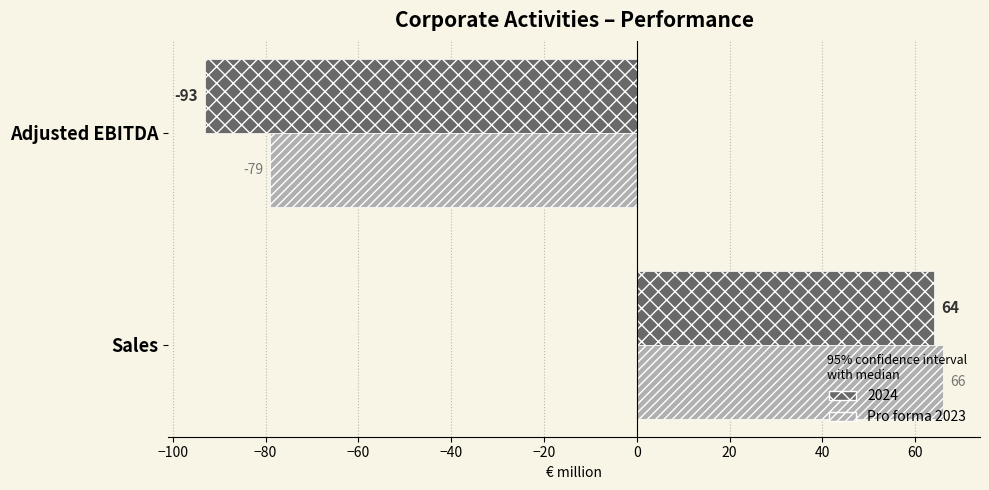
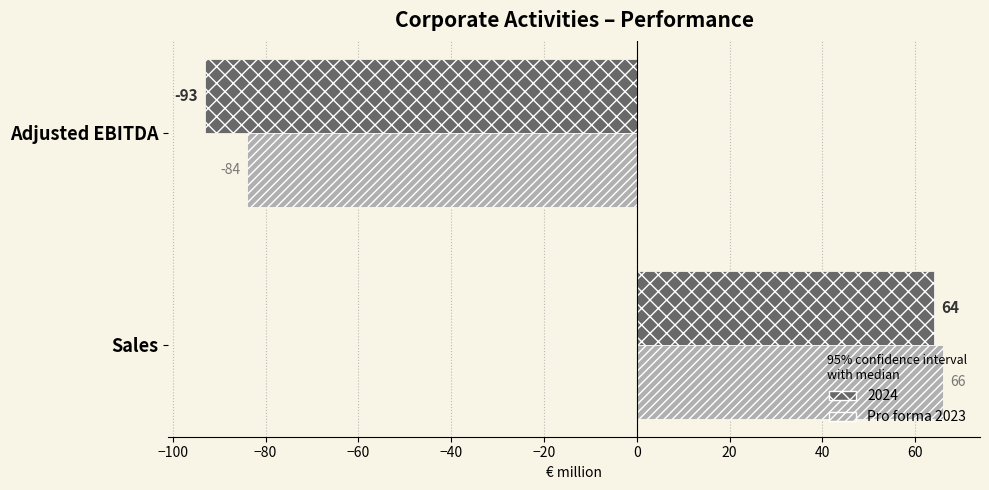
Pro forma 2023, Adjusted EBITDA: -79 -> -84
